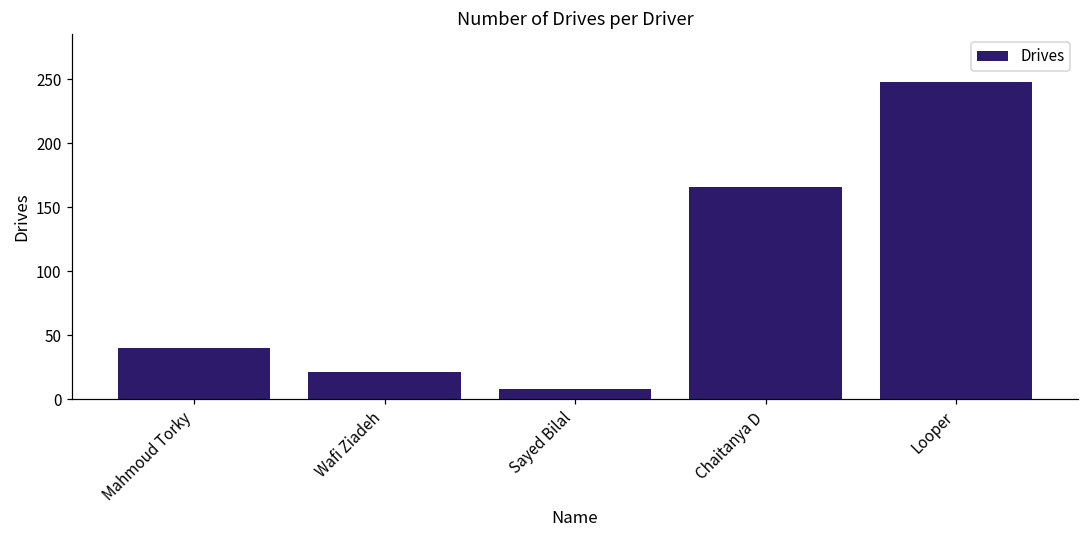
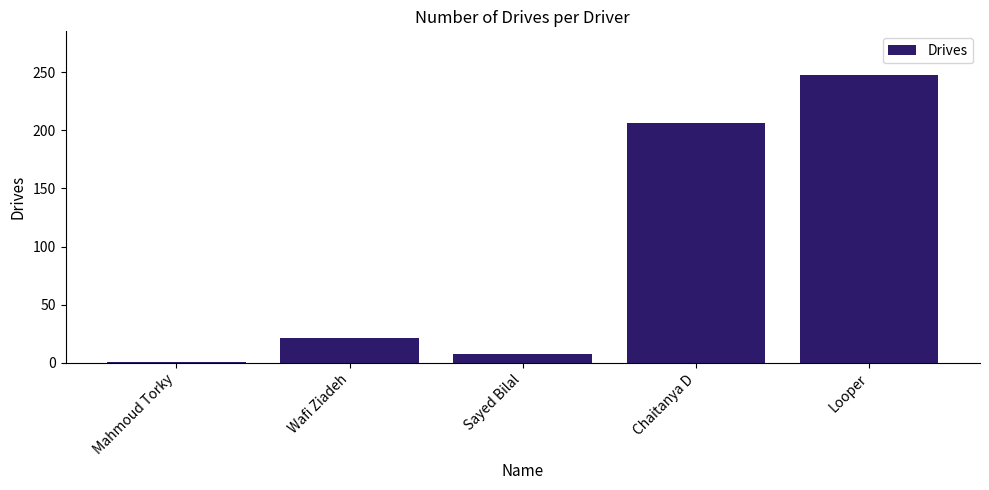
Mahmoud Torky: 40 -> 1
Chaitanya D: 166 -> 206
